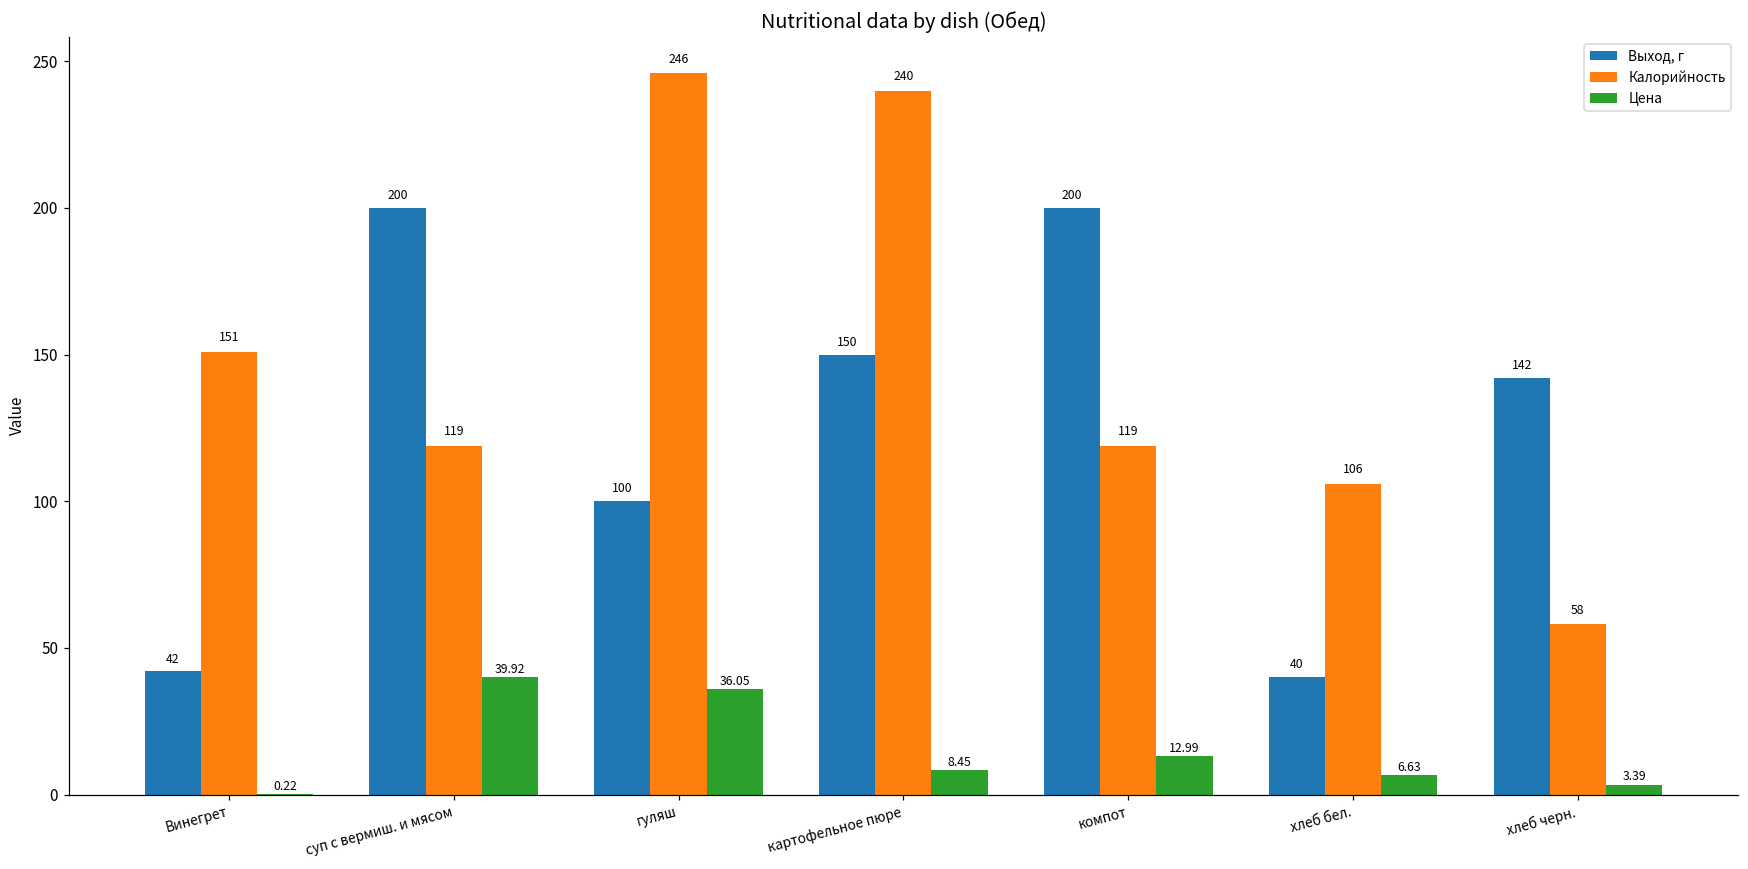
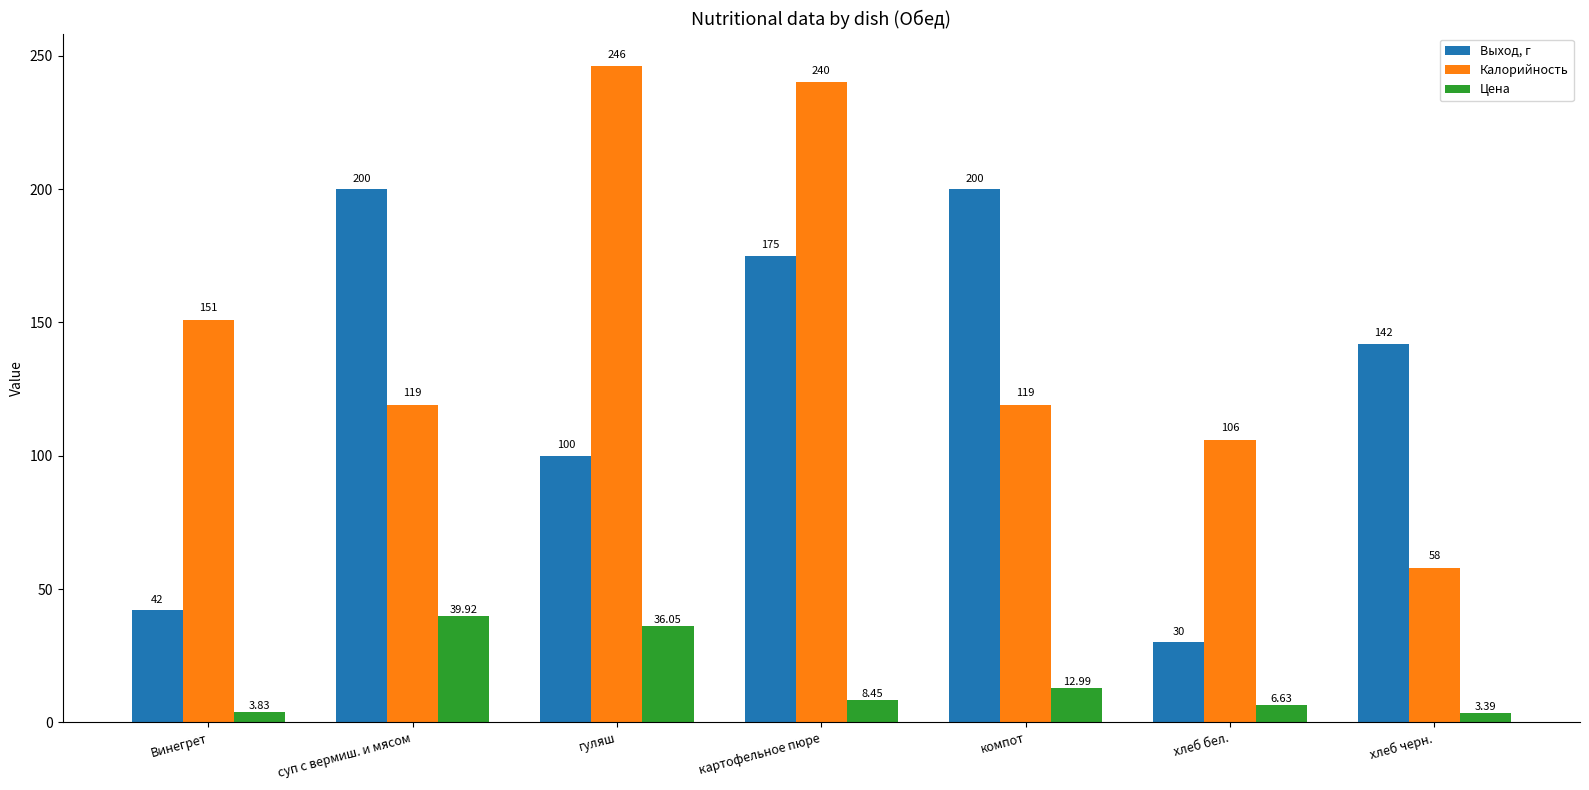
Цена, Винегрет: 0.22 -> 3.83
Выход, г, картофельное пюре: 150 -> 175
Выход, г, хлеб бел.: 40 -> 30
